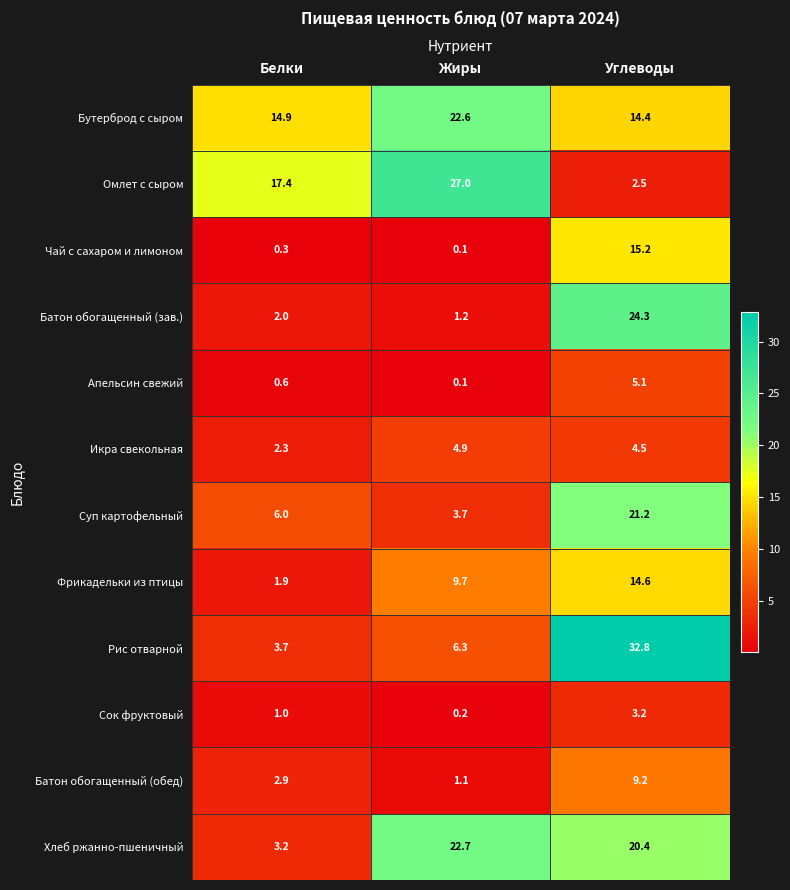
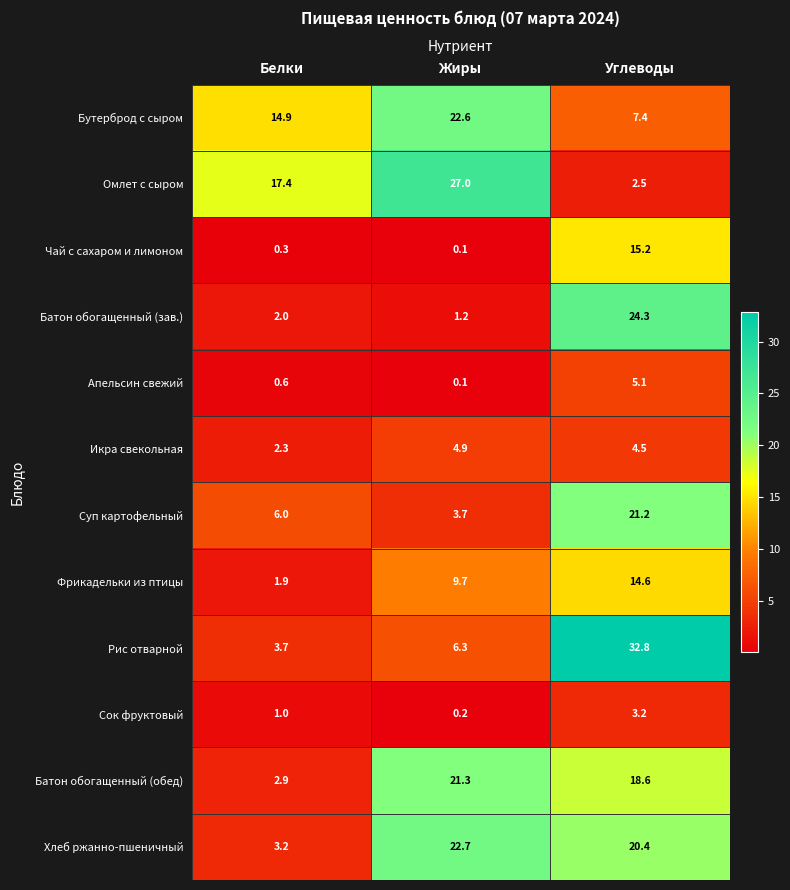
Бутерброд с сыром, Углеводы: 14.4 -> 7.4
Батон обогащенный (обед), Жиры: 1.1 -> 21.3
Батон обогащенный (обед), Углеводы: 9.2 -> 18.6
